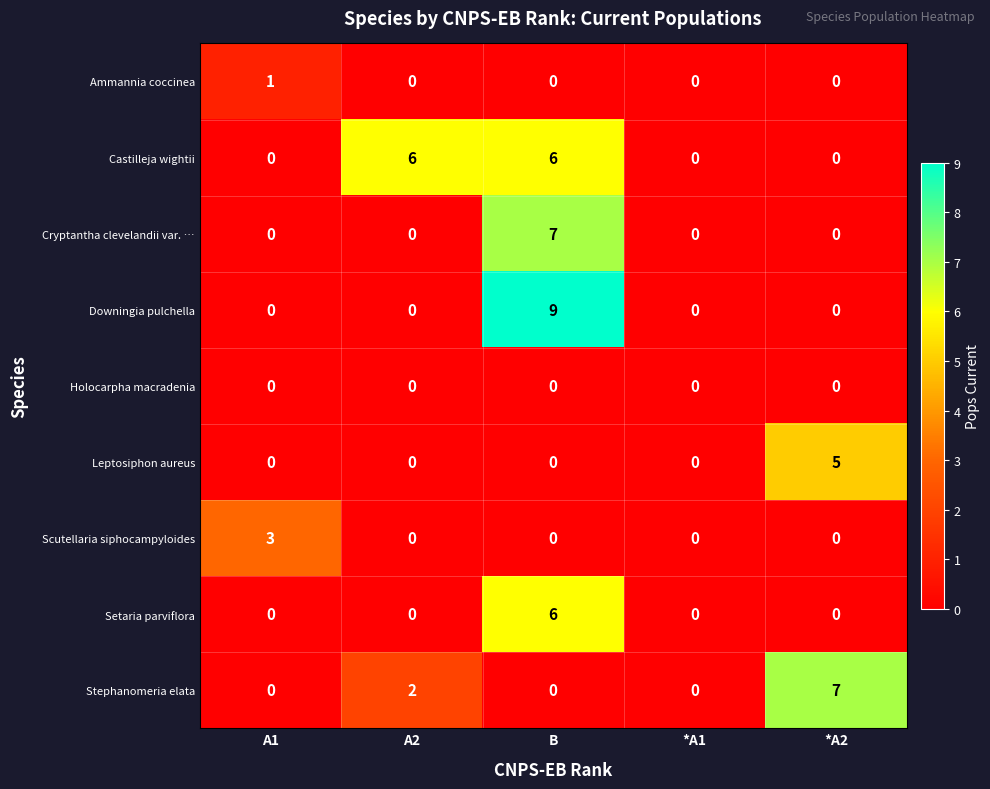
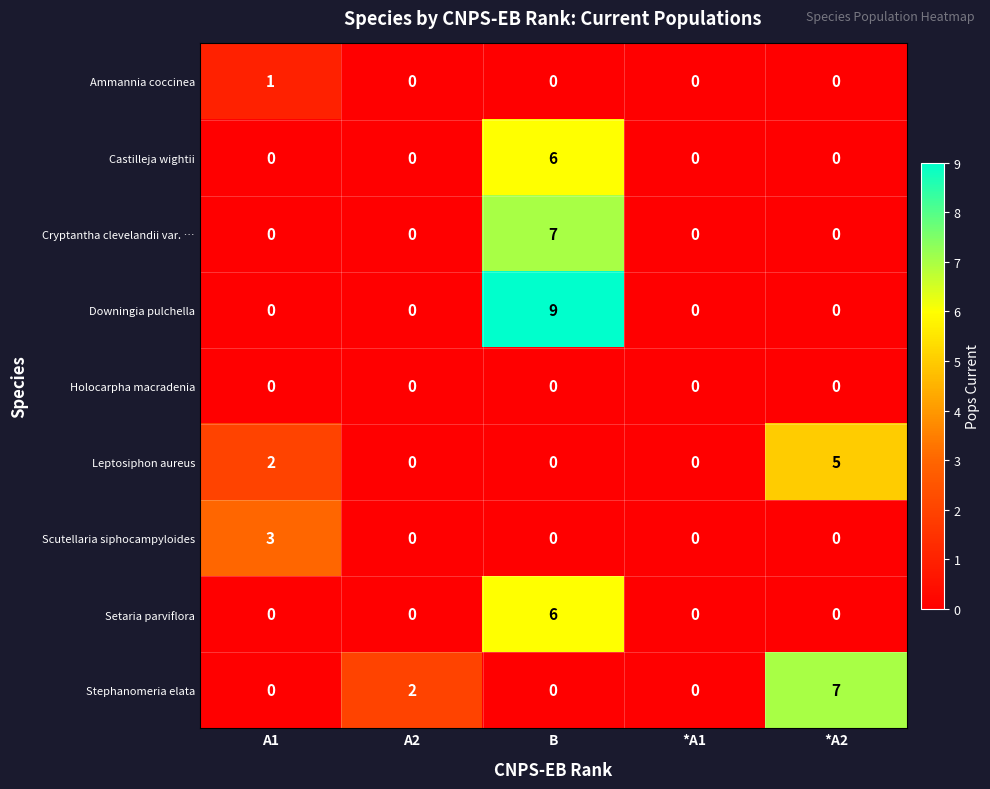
Castilleja wightii, A2: 6 -> 0
Leptosiphon aureus, A1: 0 -> 2
